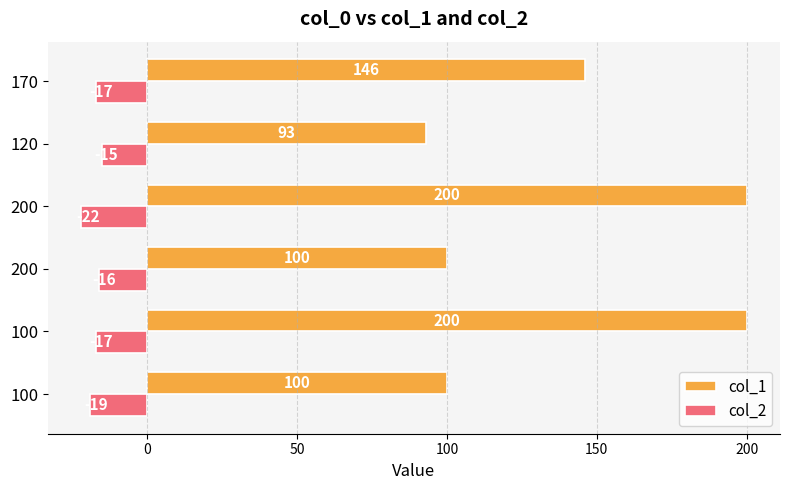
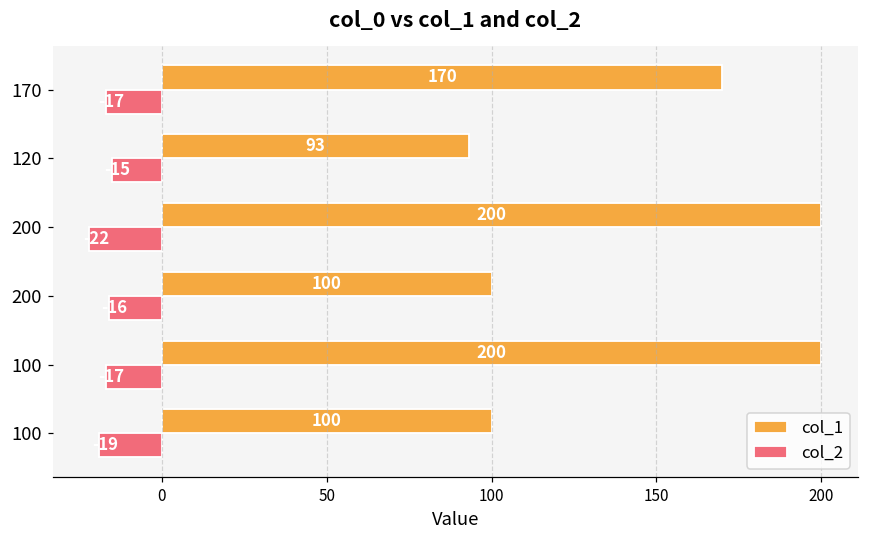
col_1, 170: 146 -> 170
